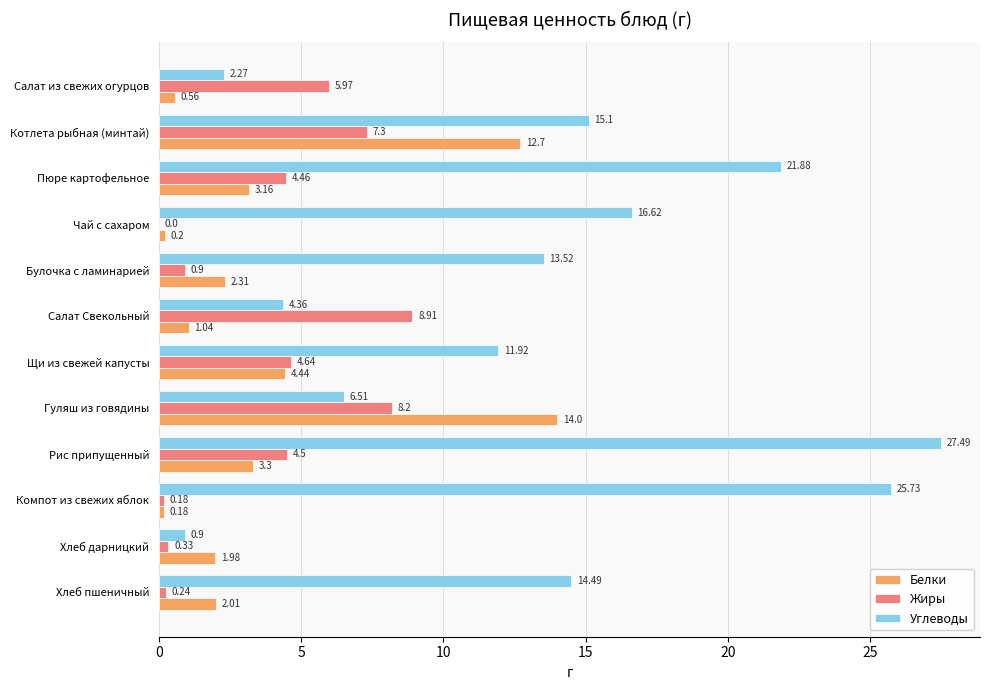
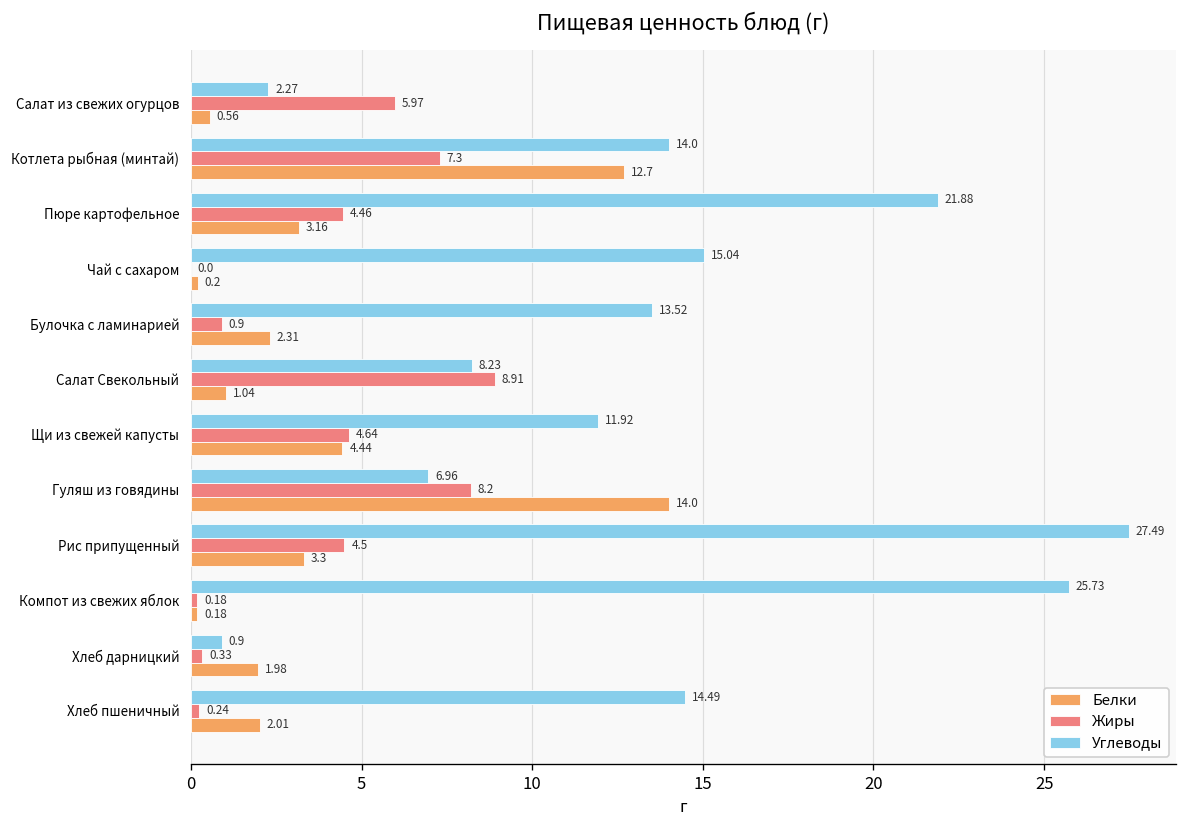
Углеводы, Котлета рыбная (минтай): 15.1 -> 14.0
Углеводы, Чай с сахаром: 16.62 -> 15.04
Углеводы, Салат Свекольный: 4.36 -> 8.23
Углеводы, Гуляш из говядины: 6.51 -> 6.96
